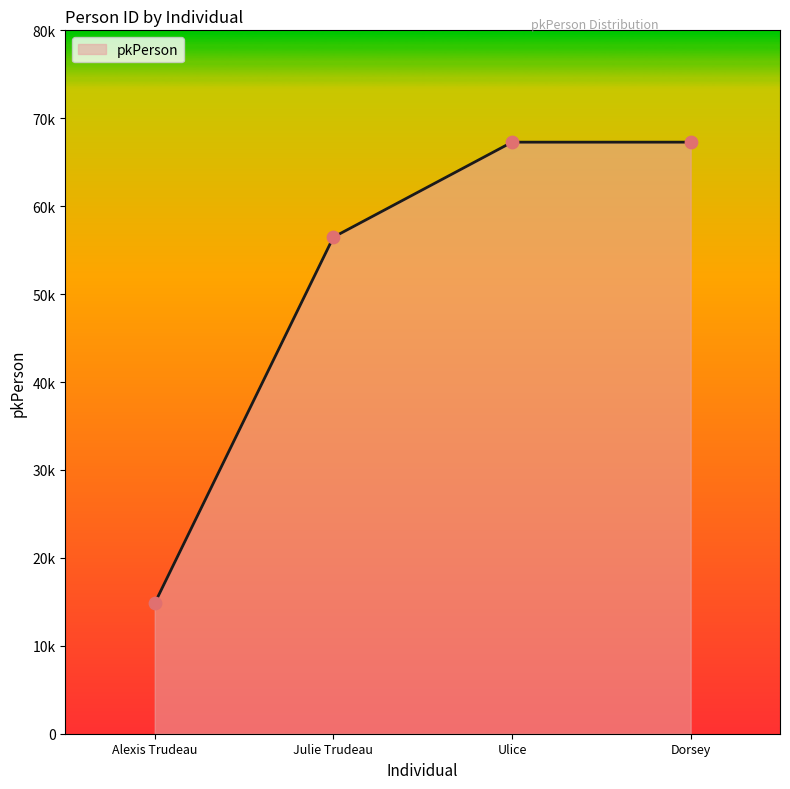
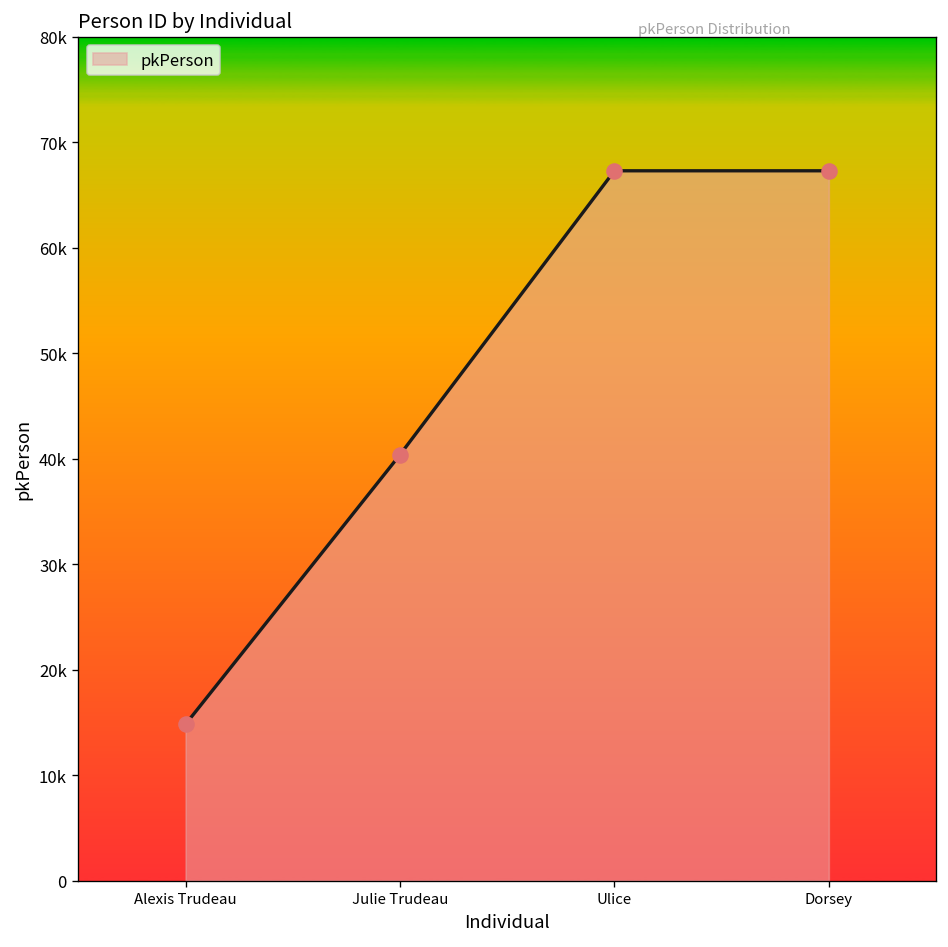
Julie Trudeau: 56000 -> 40000
